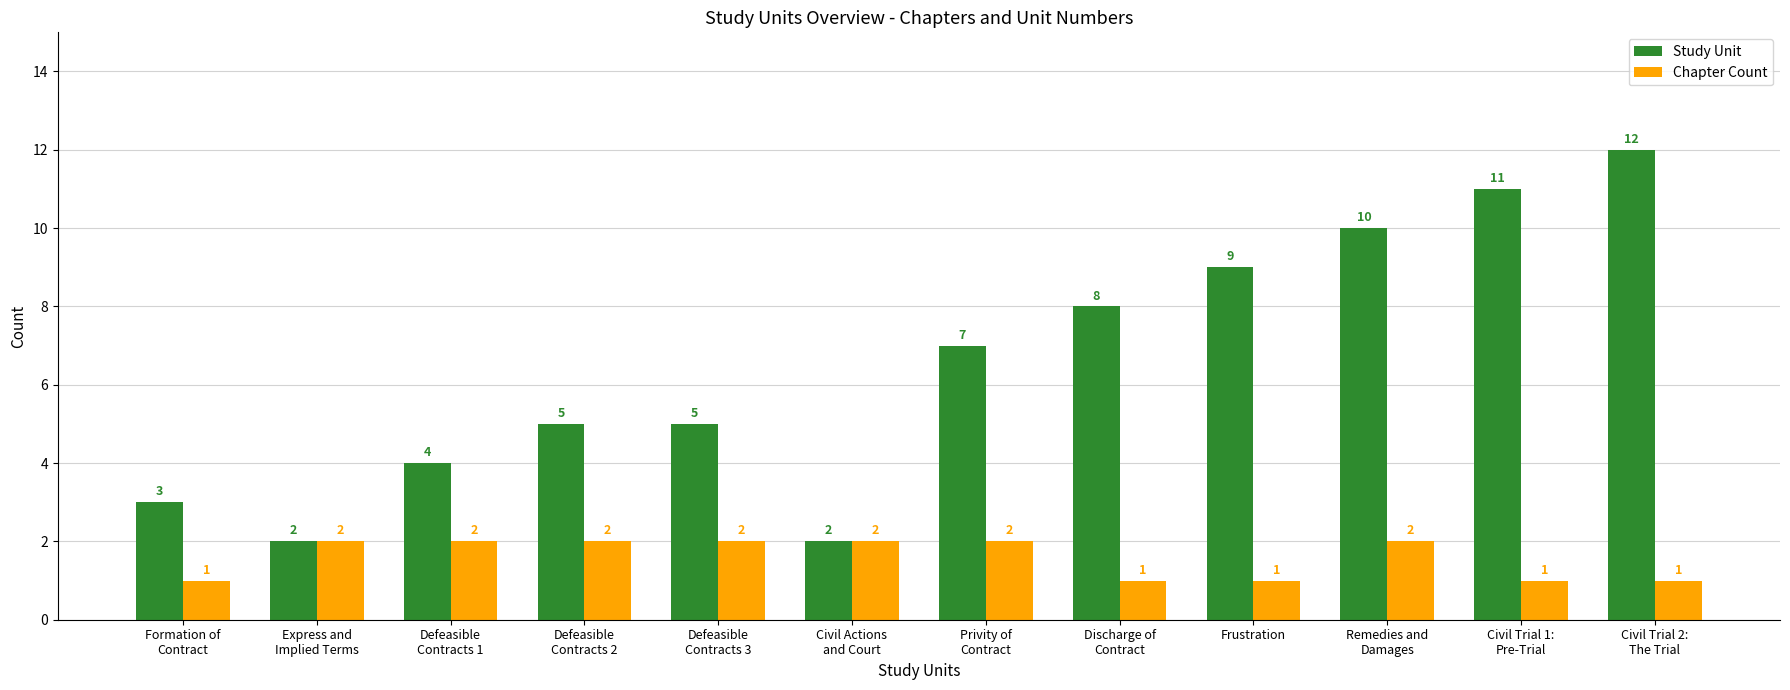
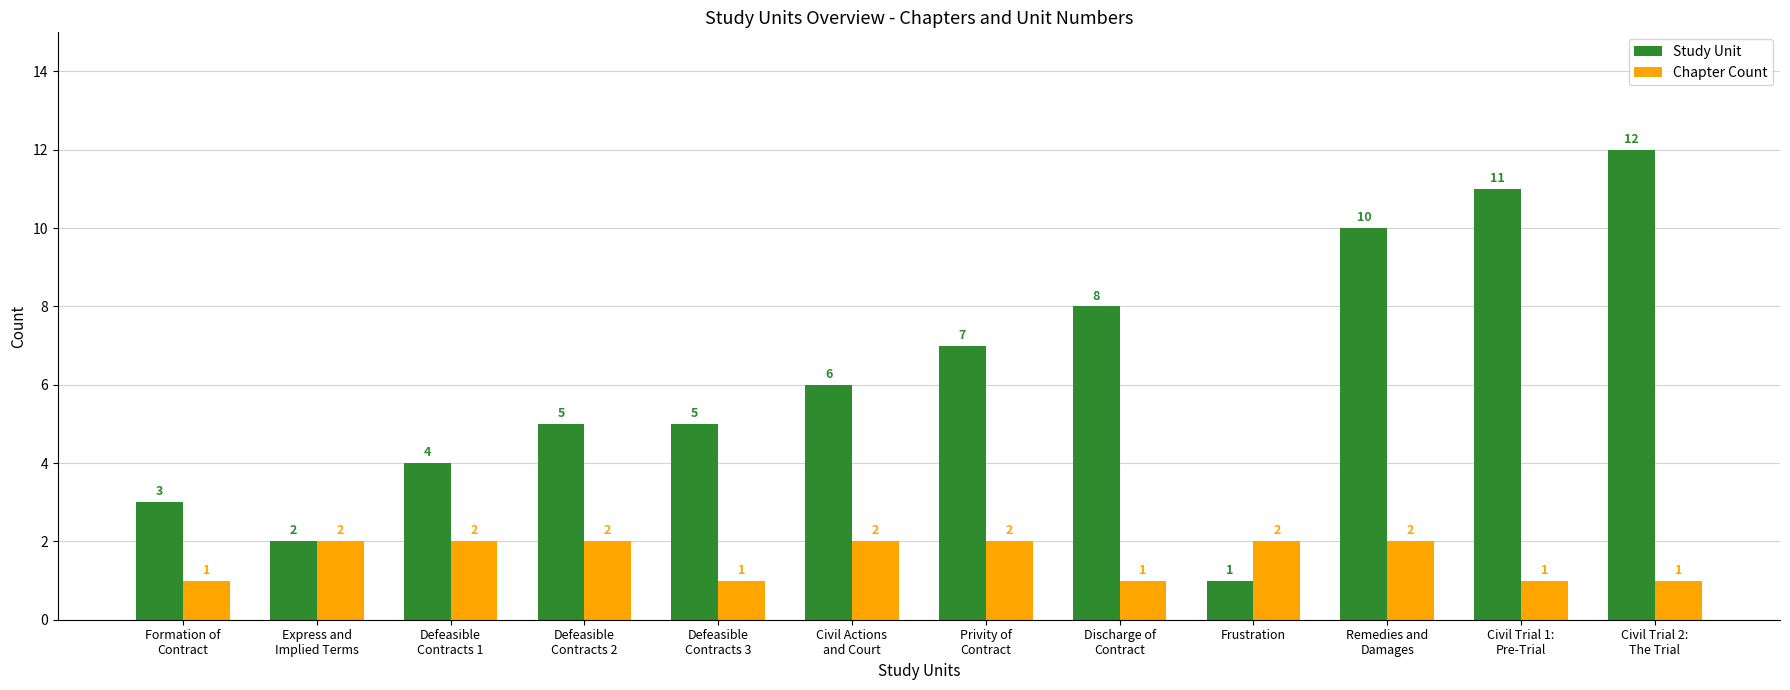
Chapter Count, Defeasible Contracts 3: 2 -> 1
Study Unit, Civil Actions and Court: 2 -> 6
Study Unit, Frustration: 9 -> 1
Chapter Count, Frustration: 1 -> 2
